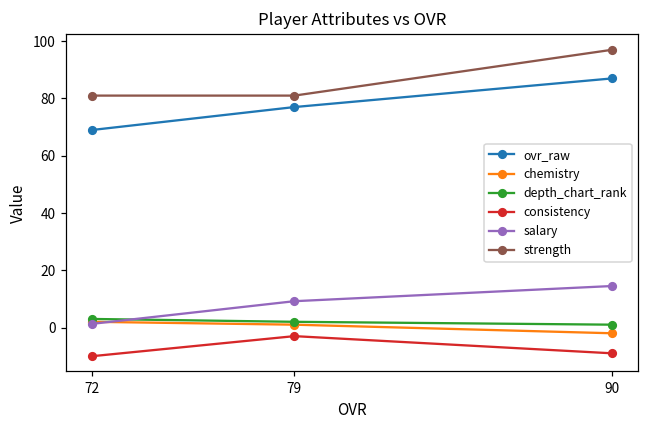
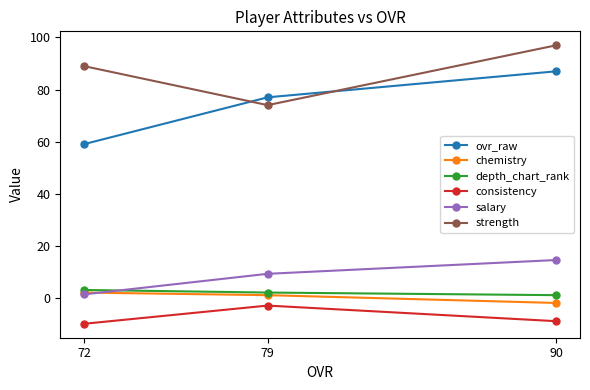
ovr_raw, 72: 69 -> 59
strength, 72: 81 -> 89
strength, 79: 81 -> 74
